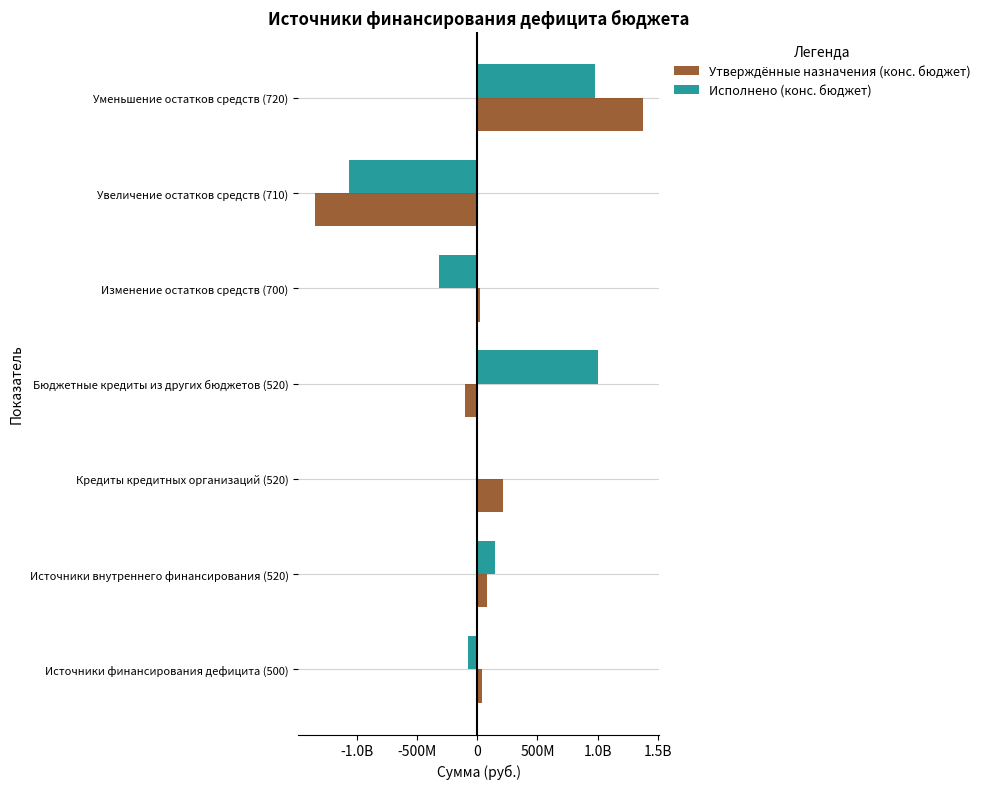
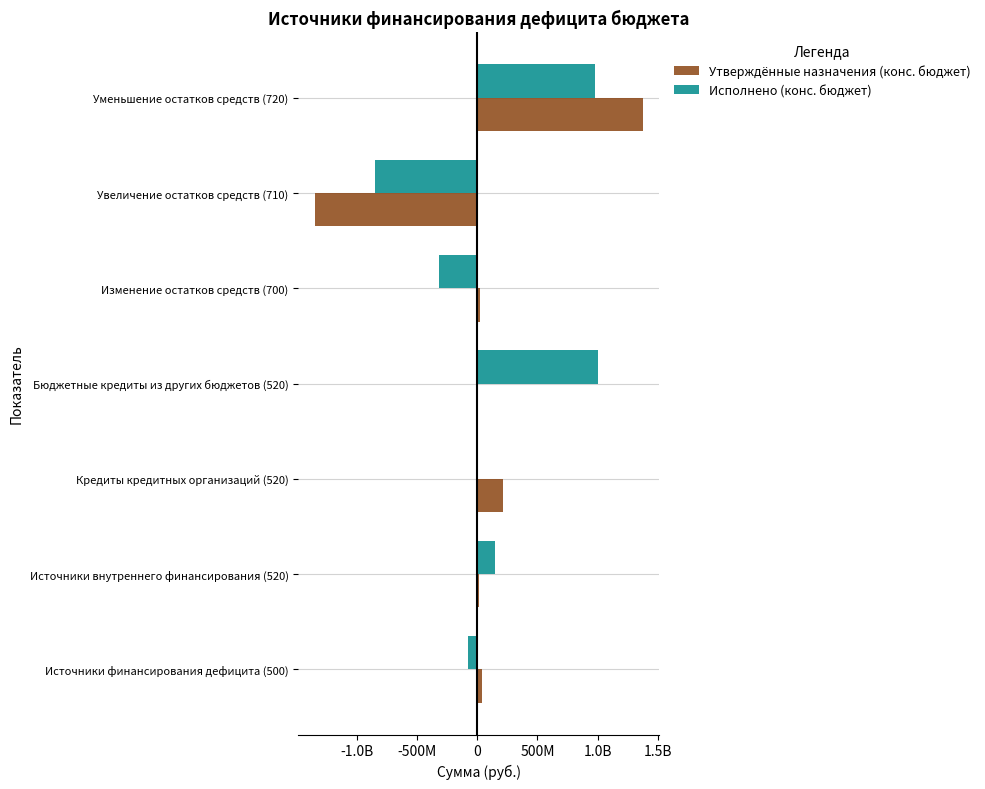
Исполнено (конс. бюджет), Увеличение остатков средств (710): -1070000000 -> -850000000
Утверждённые назначения (конс. бюджет), Бюджетные кредиты из других бюджетов (520): -100000000 -> 0
Утверждённые назначения (конс. бюджет), Источники внутреннего финансирования (520): 80000000 -> 10000000
